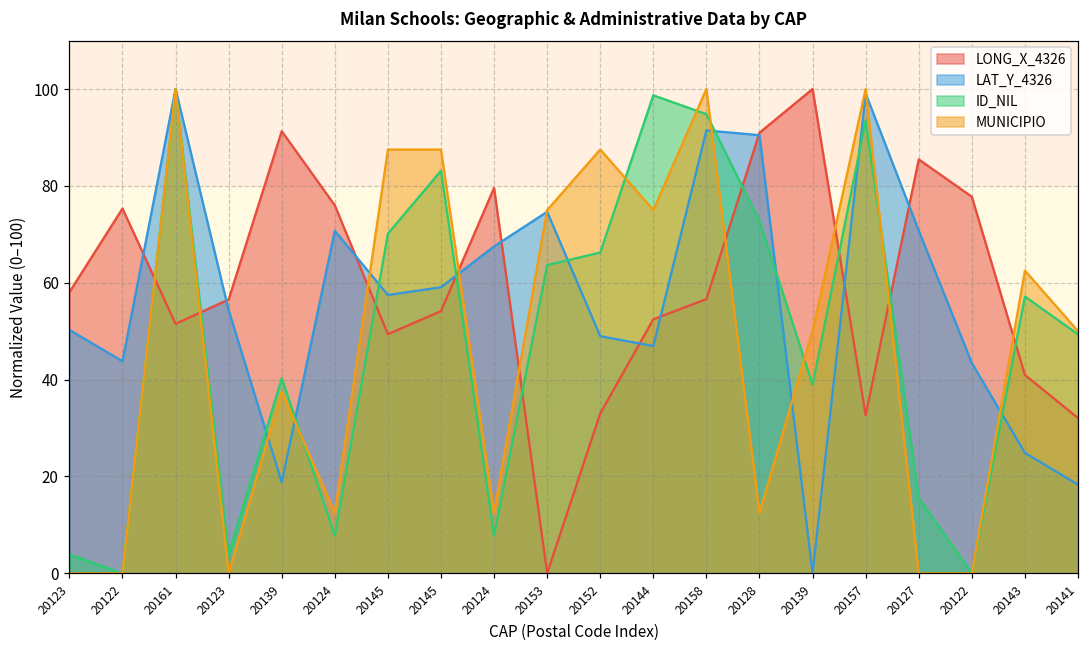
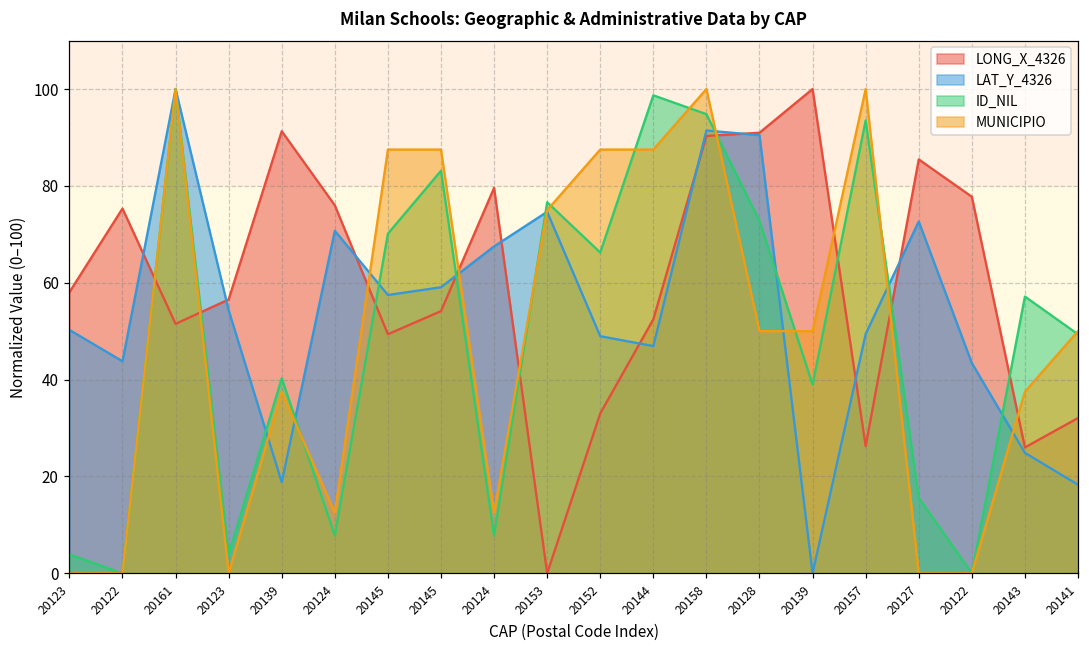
ID_NIL, 20153: 64 -> 77
MUNICIPIO, 20144: 75 -> 88
LONG_X_4326, 20158: 57 -> 90
MUNICIPIO, 20128: 13 -> 50
LONG_X_4326, 20157: 33 -> 26
LAT_Y_4326, 20157: 99 -> 49
LAT_Y_4326, 20127: 71 -> 73
LONG_X_4326, 20143: 41 -> 26
MUNICIPIO, 20143: 63 -> 38
